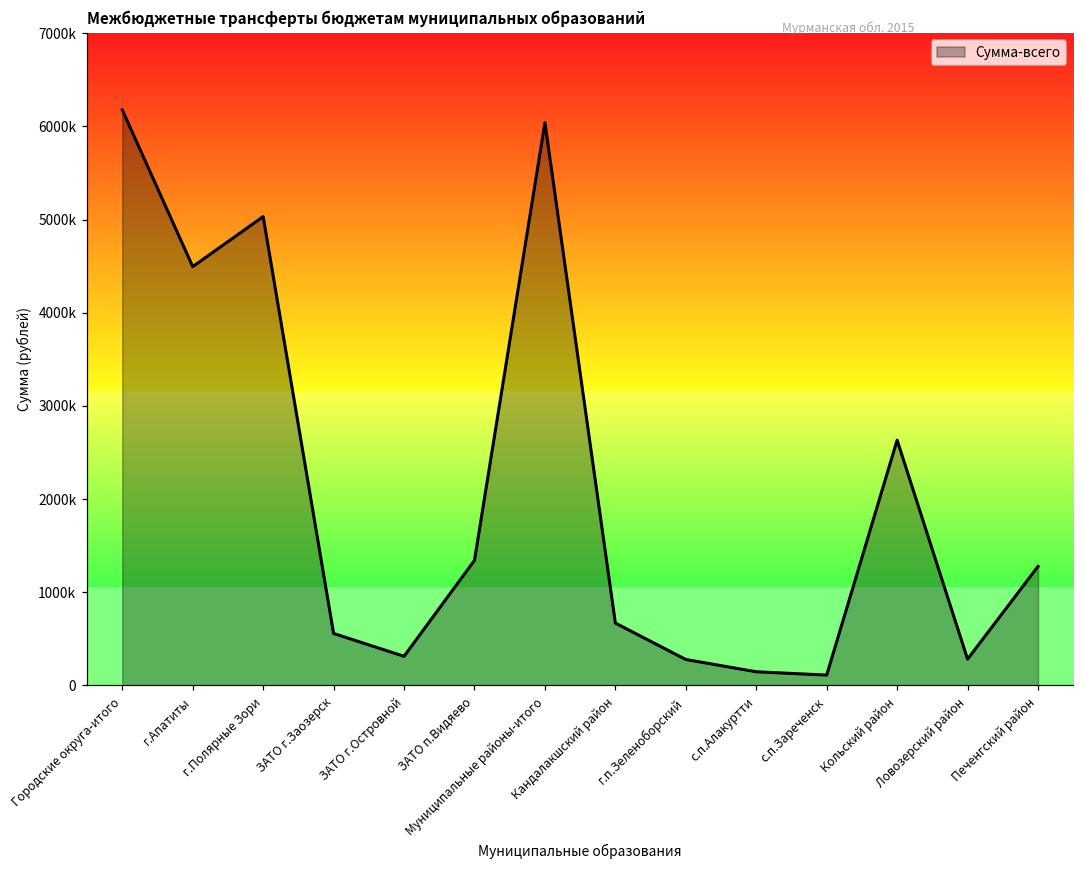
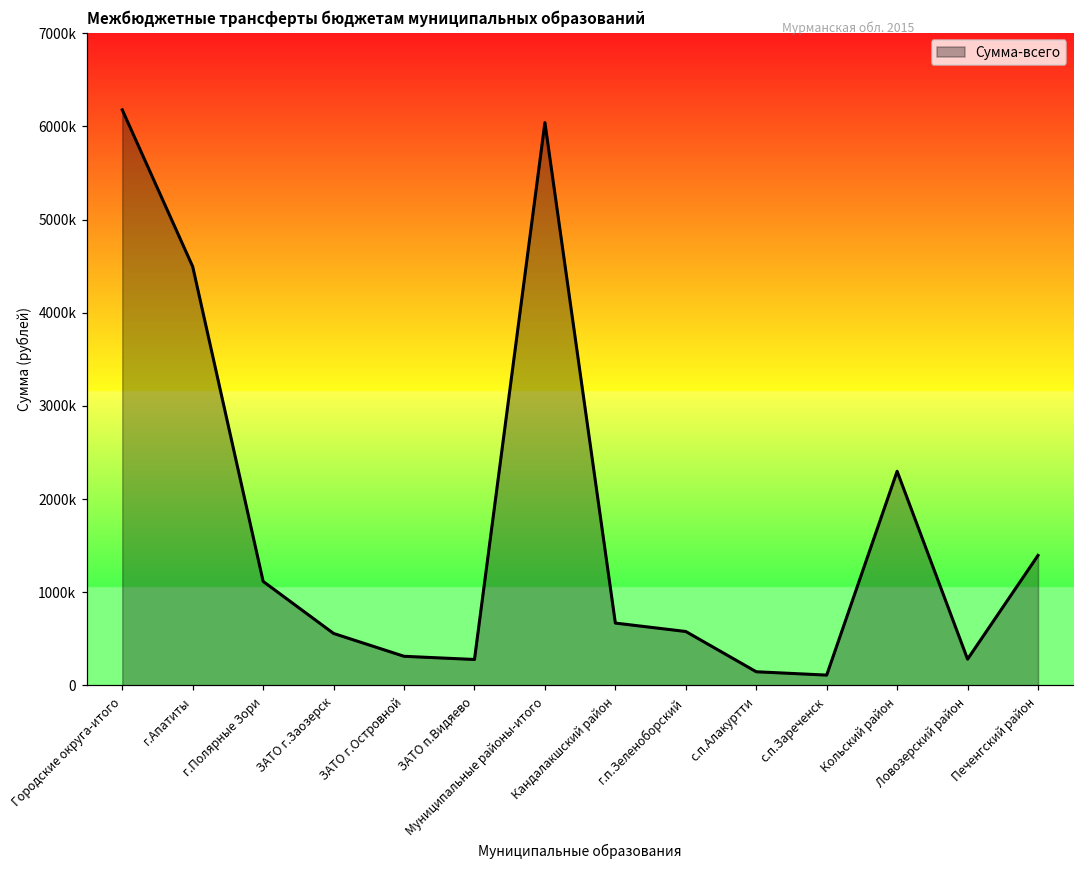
г.Полярные Зори: 5000000 -> 1100000
ЗАТО п.Видяево: 1300000 -> 300000
г.п.Зеленоборский: 300000 -> 600000
Кольский район: 2600000 -> 2300000
Печенгский район: 1300000 -> 1400000
